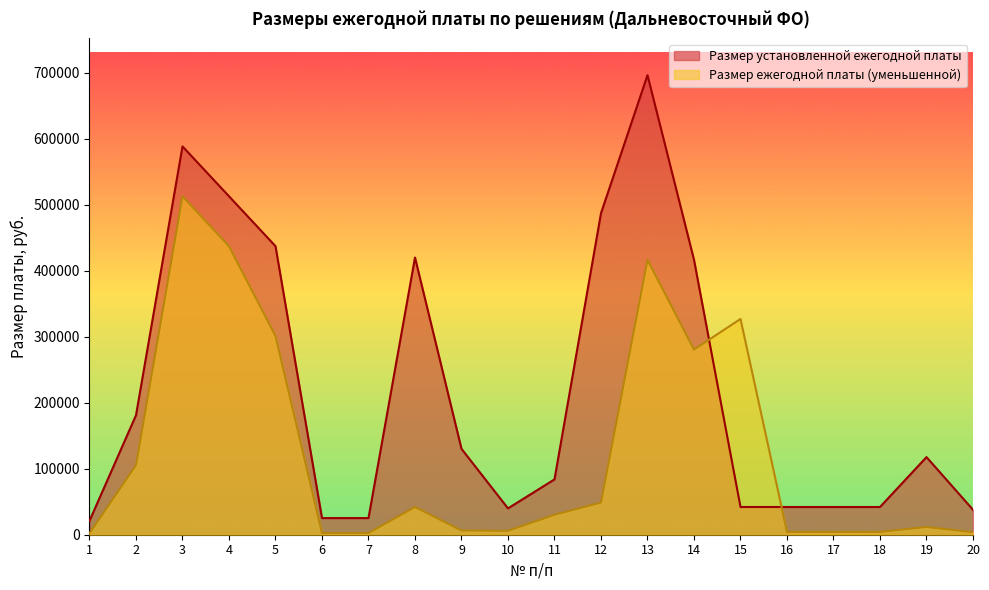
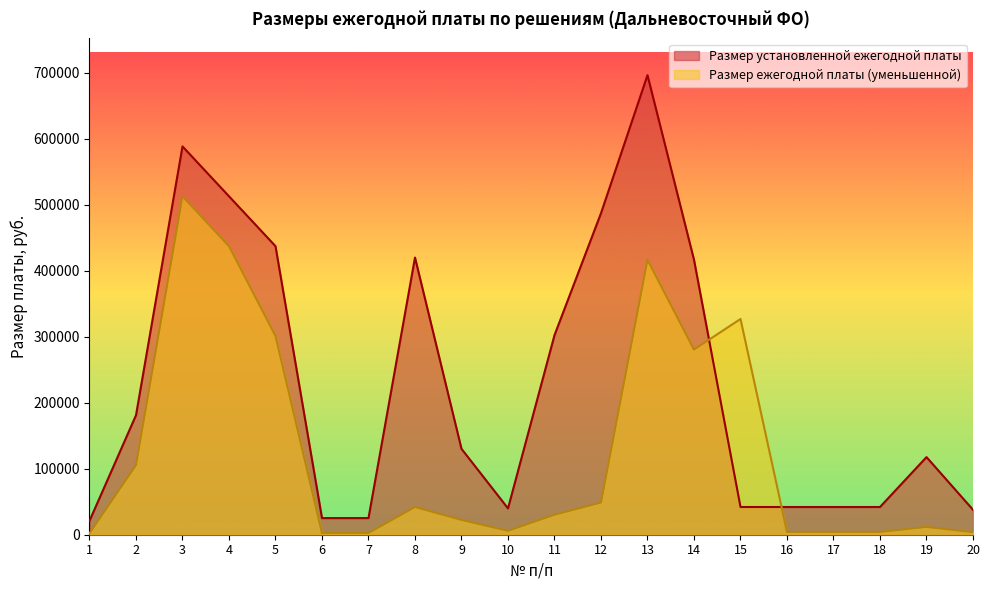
Размер ежегодной платы (уменьшенной), 9: 10000 -> 20000
Размер установленной ежегодной платы, 11: 80000 -> 300000
